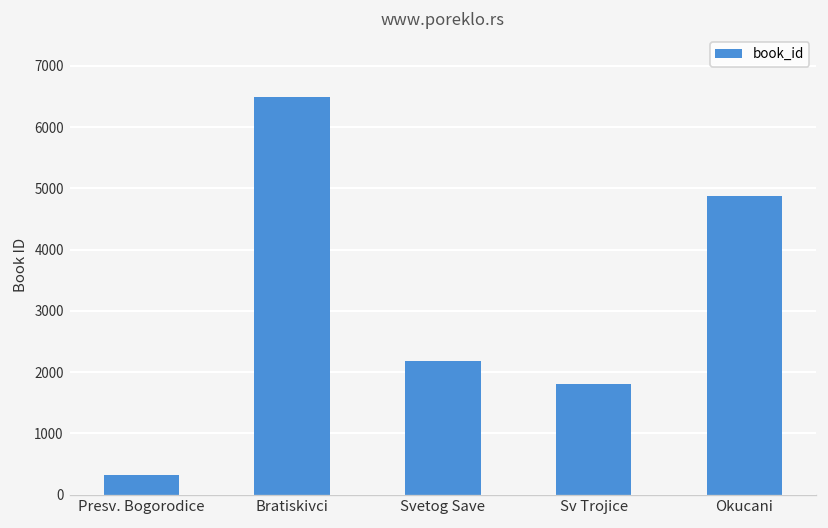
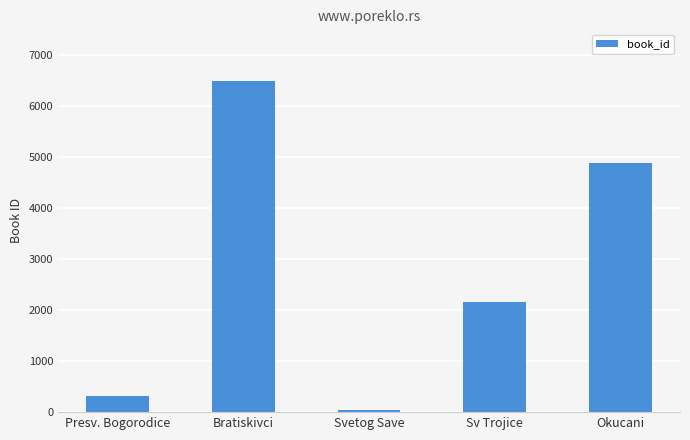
Svetog Save: 2200 -> 100
Sv Trojice: 1800 -> 2100
